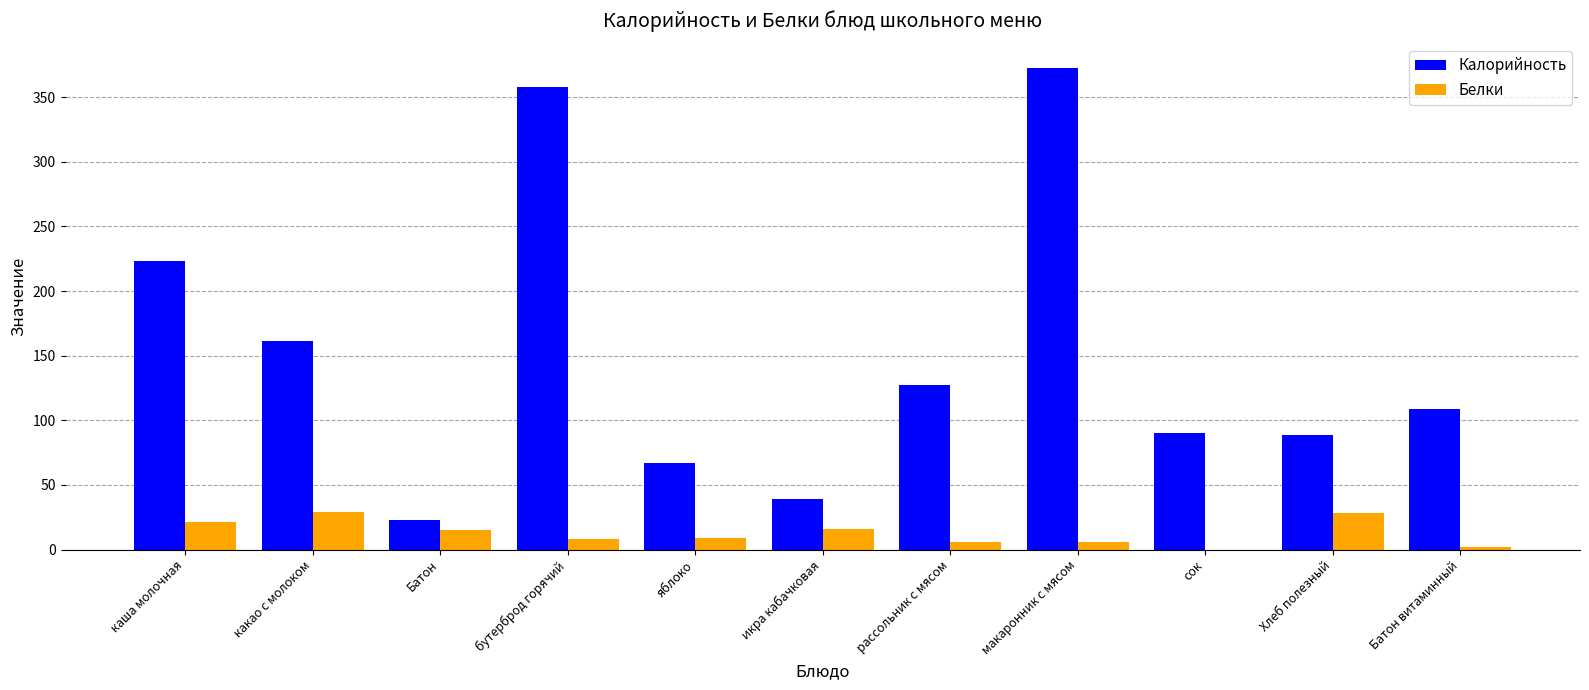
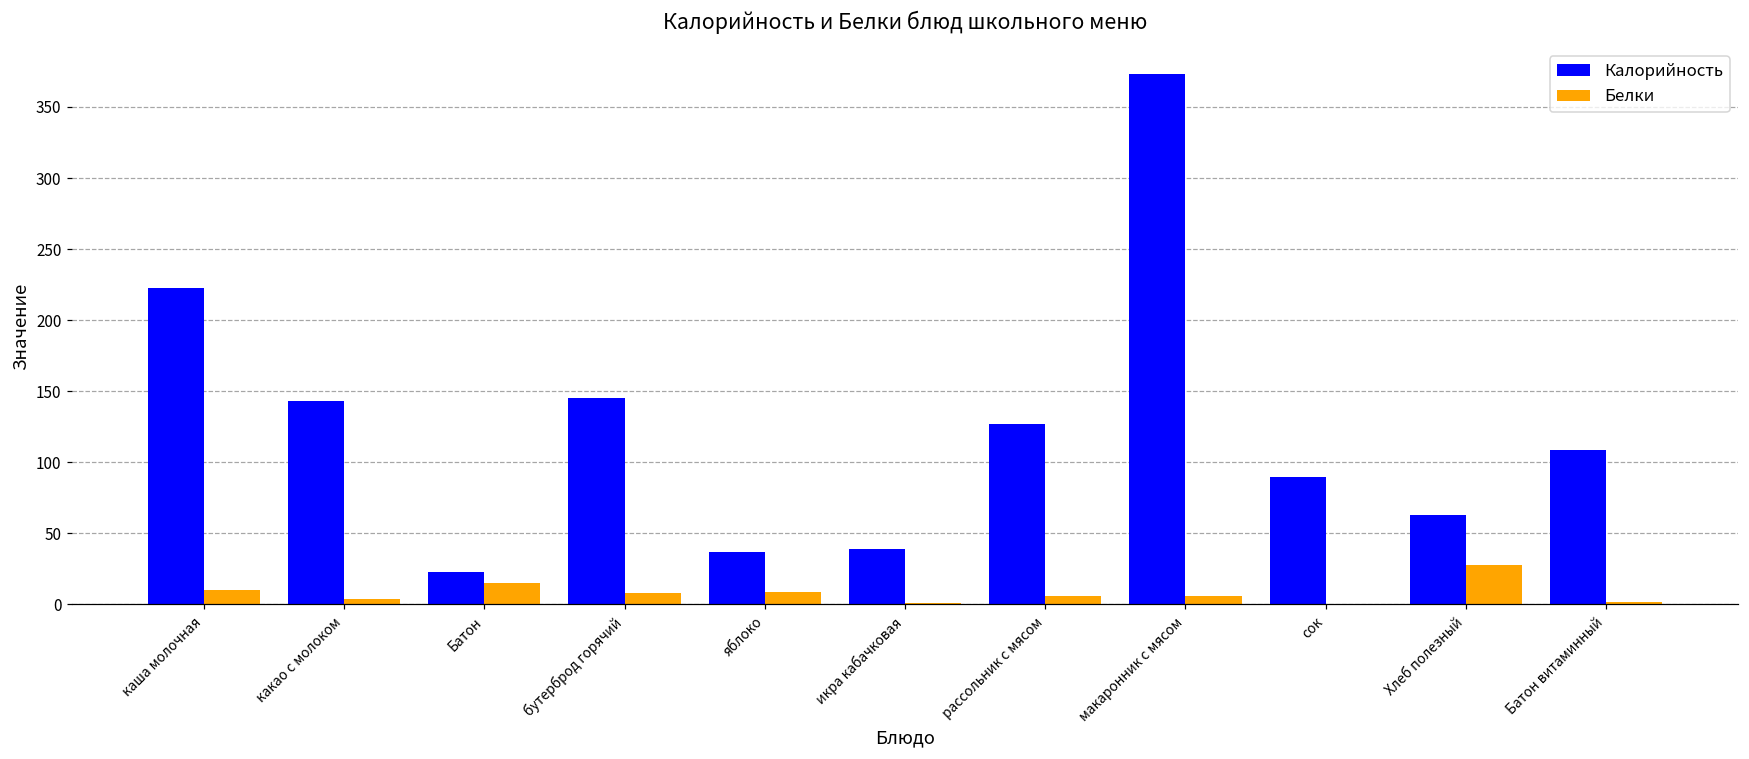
Белки, каша молочная: 21 -> 10
Калорийность, какао с молоком: 161 -> 143
Белки, какао с молоком: 29 -> 4
Калорийность, бутерброд горячий: 358 -> 145
Калорийность, яблоко: 67 -> 37
Белки, икра кабачковая: 16 -> 1
Калорийность, Хлеб полезный: 89 -> 63
